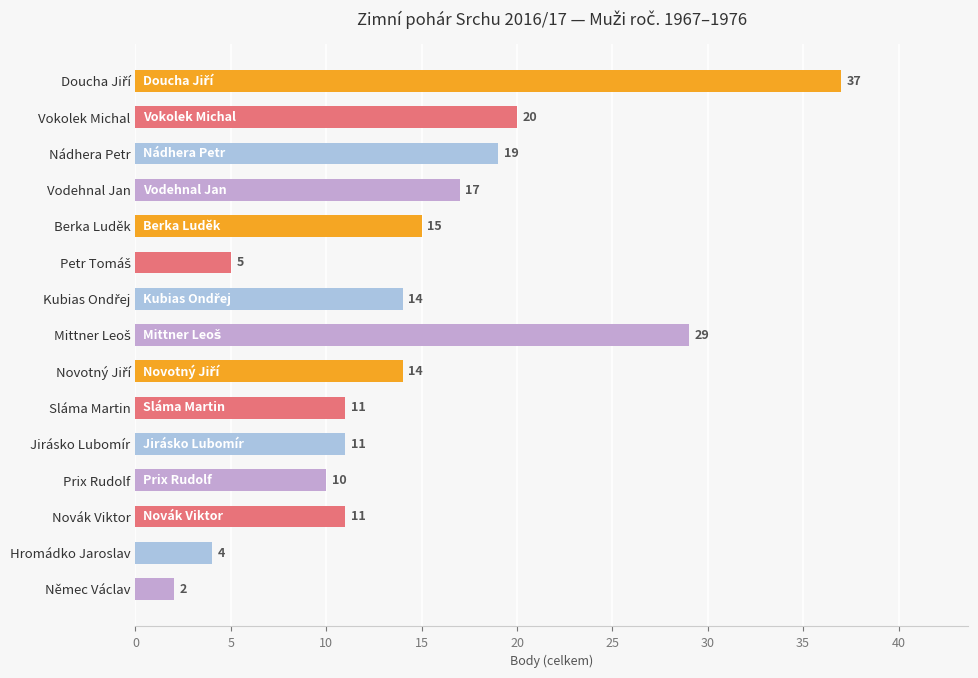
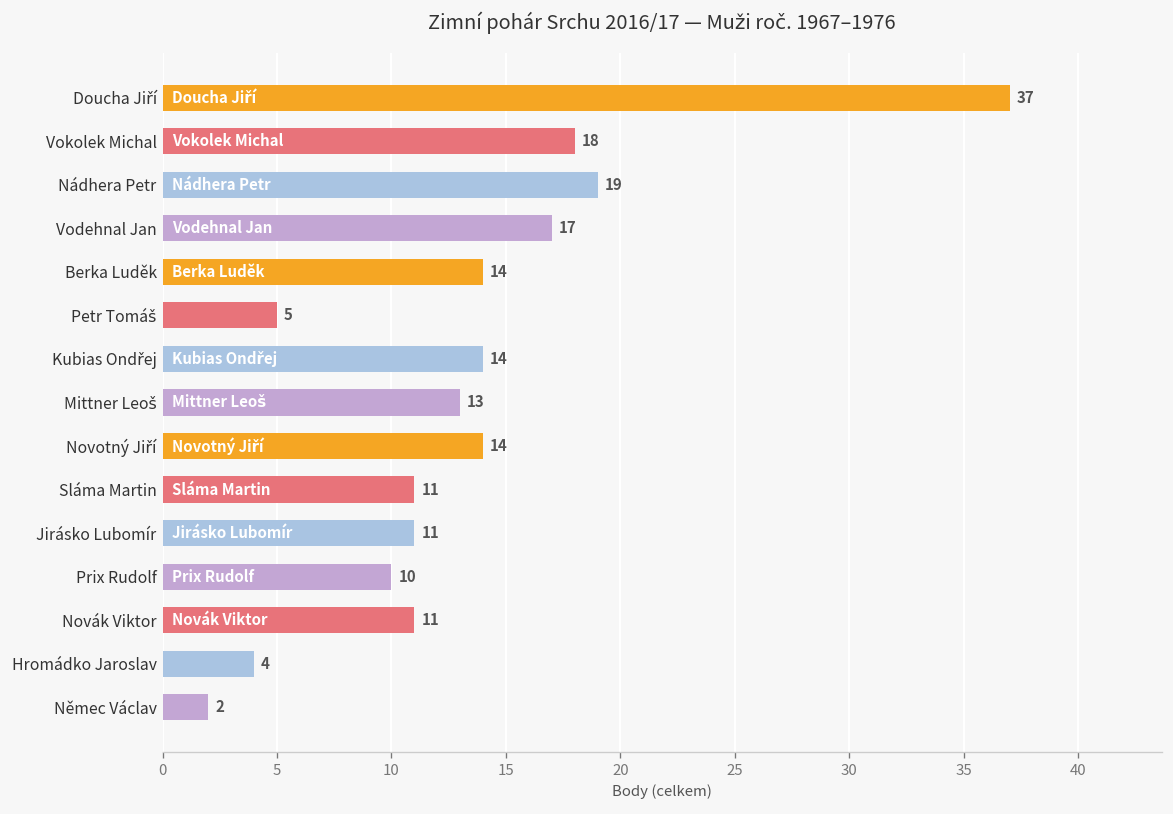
Vokolek Michal: 20 -> 18
Berka Luděk: 15 -> 14
Mittner Leoš: 29 -> 13
